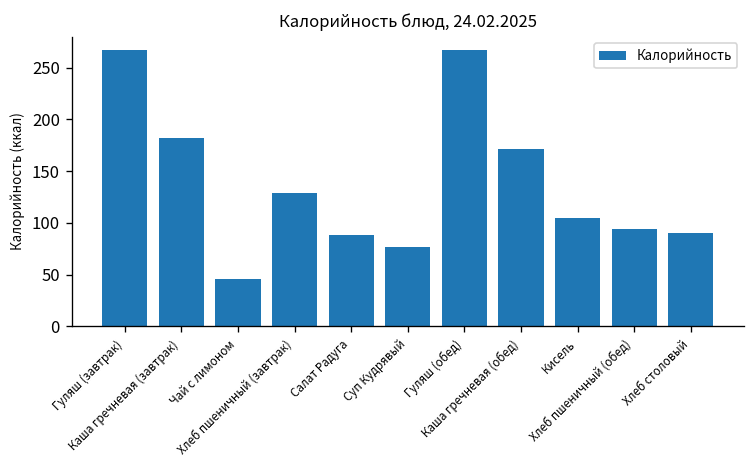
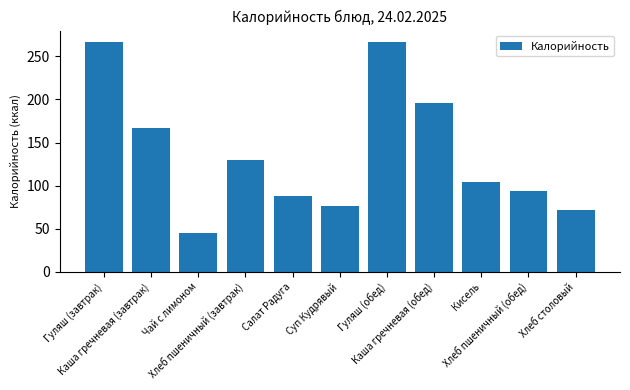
Каша гречневая (завтрак): 180 -> 170
Каша гречневая (обед): 170 -> 200
Хлеб столовый: 90 -> 70
